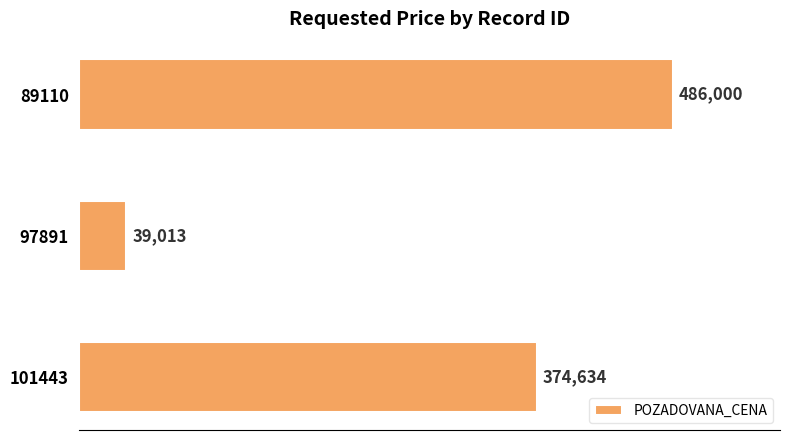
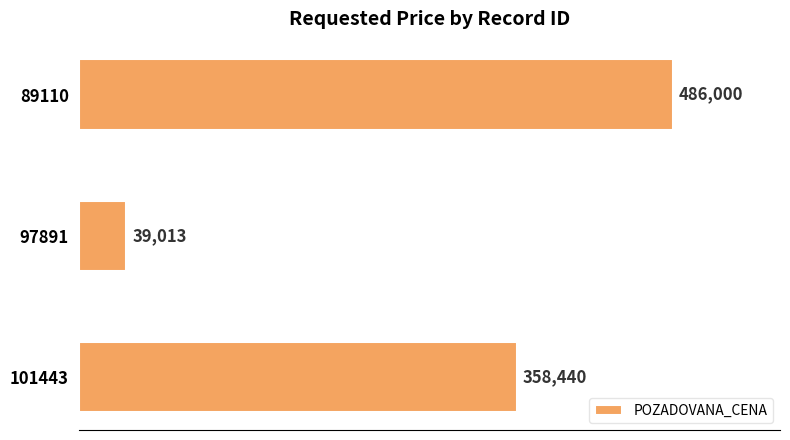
101443: 374,634 -> 358,440
